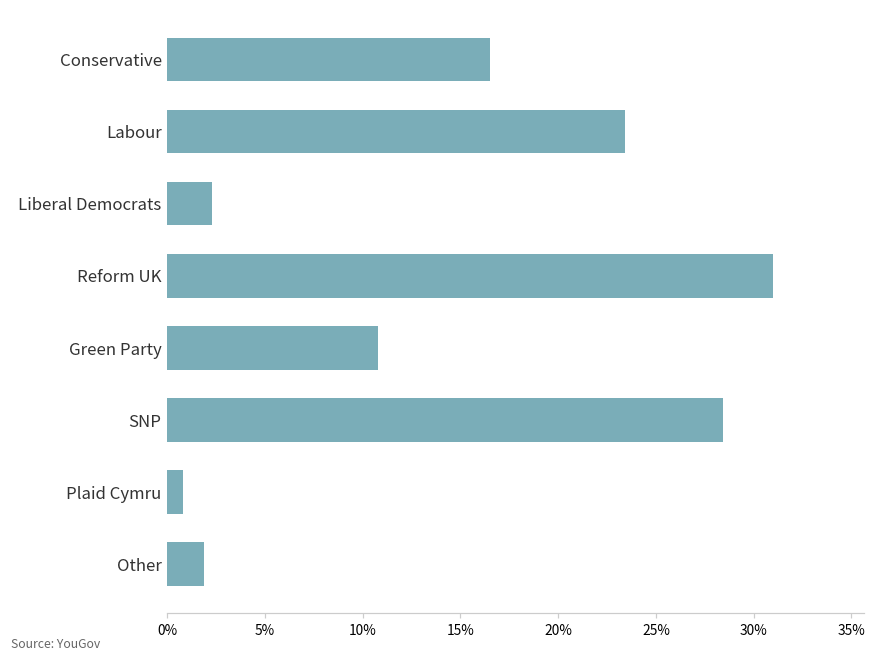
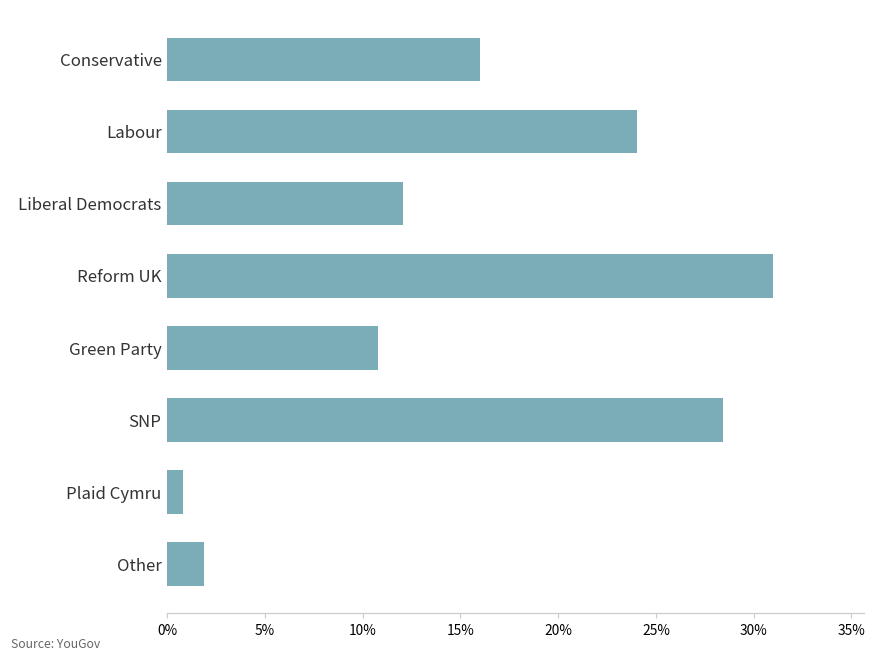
Conservative: 16.5% -> 16.0%
Labour: 23.4% -> 24.0%
Liberal Democrats: 2.3% -> 12.0%
